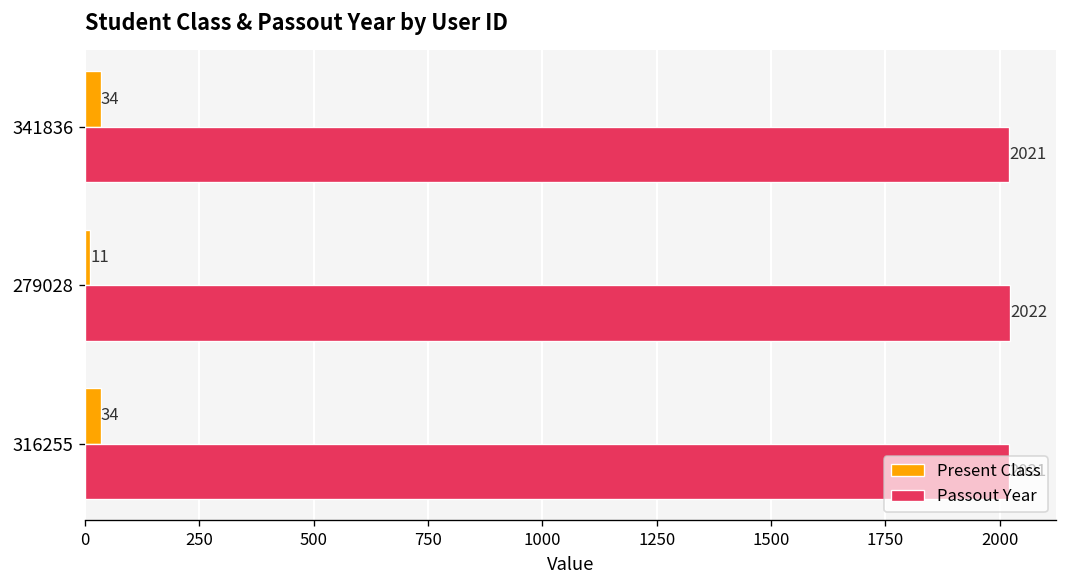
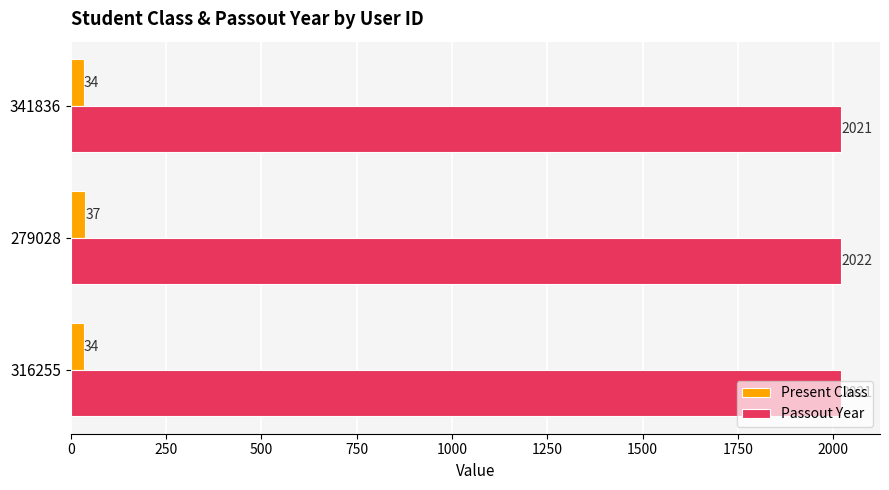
Present Class, 279028: 11 -> 37
